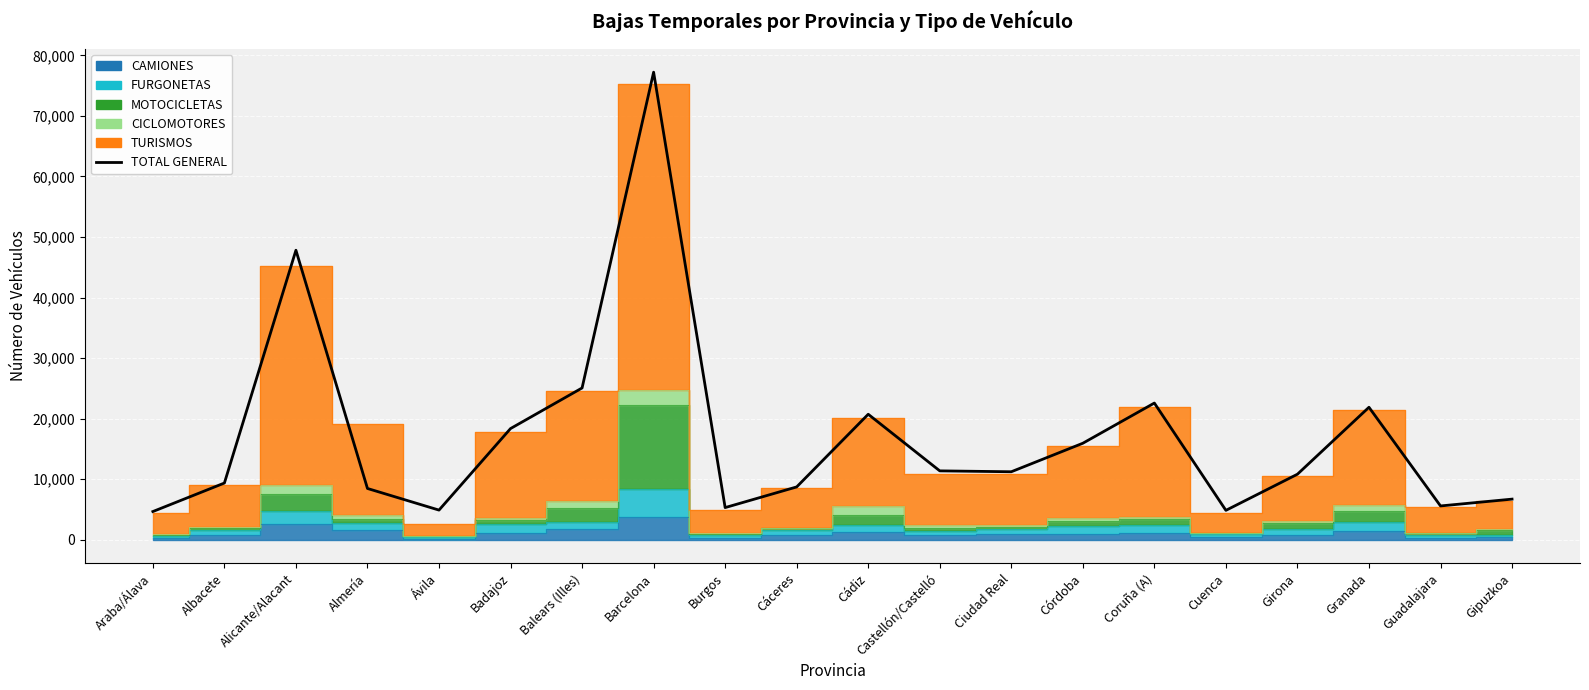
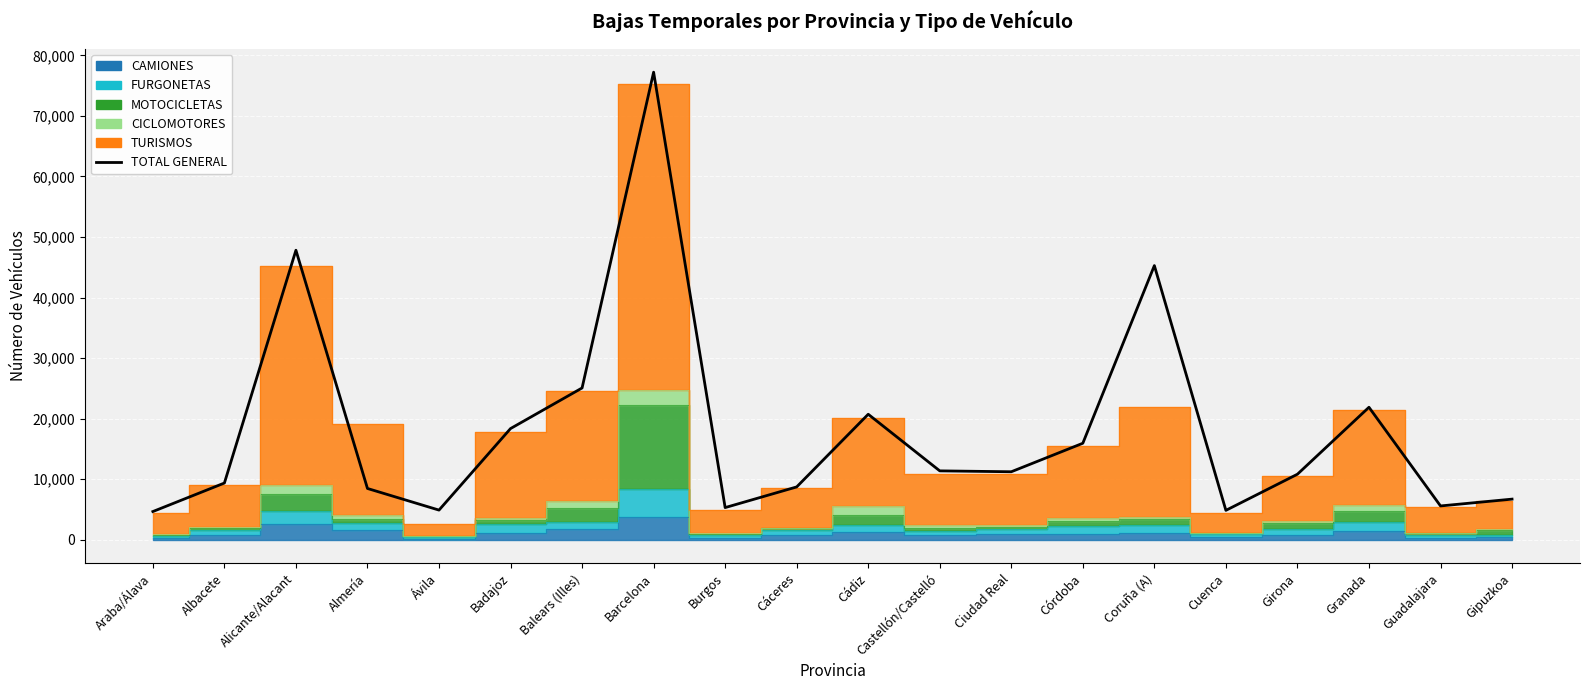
TOTAL GENERAL, Coruña (A): 23,000 -> 45,000
